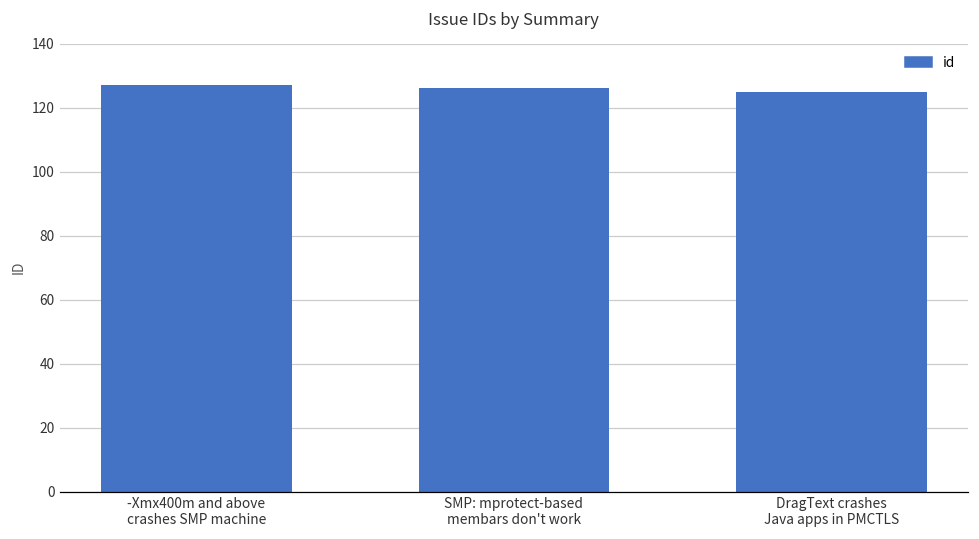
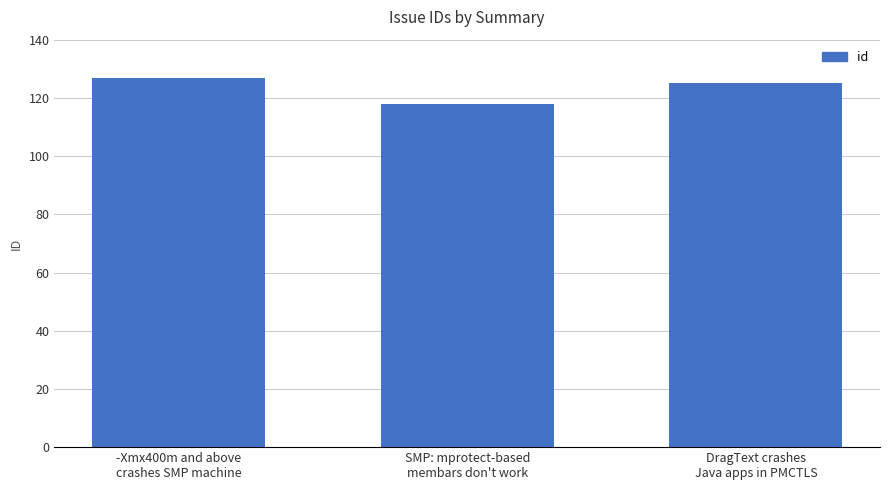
SMP: mprotect-based membars don't work: 126 -> 118
